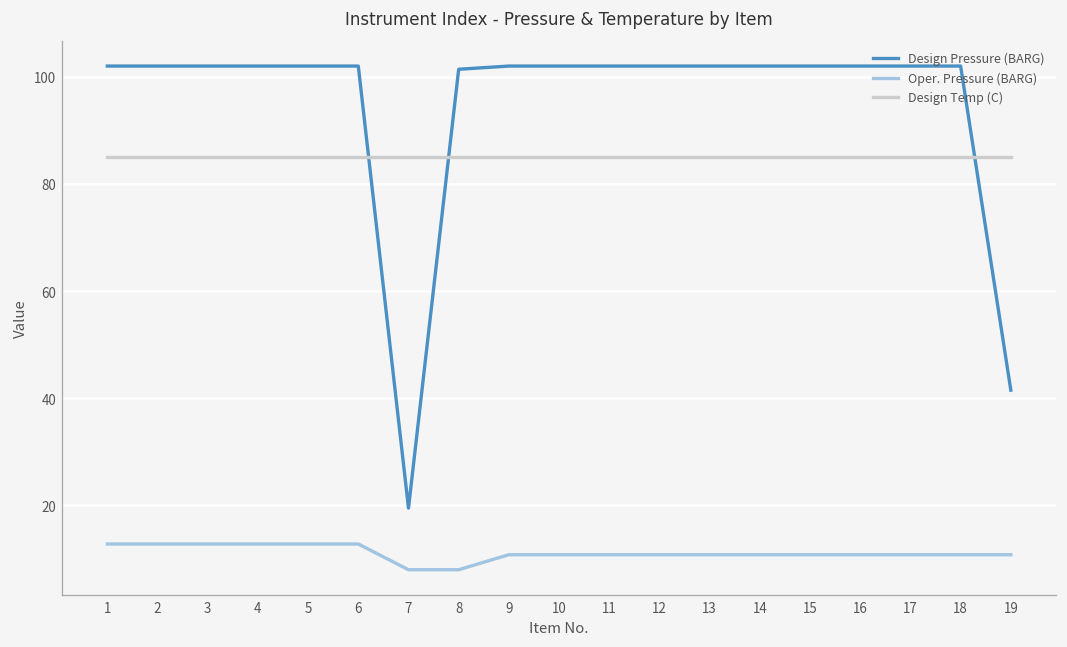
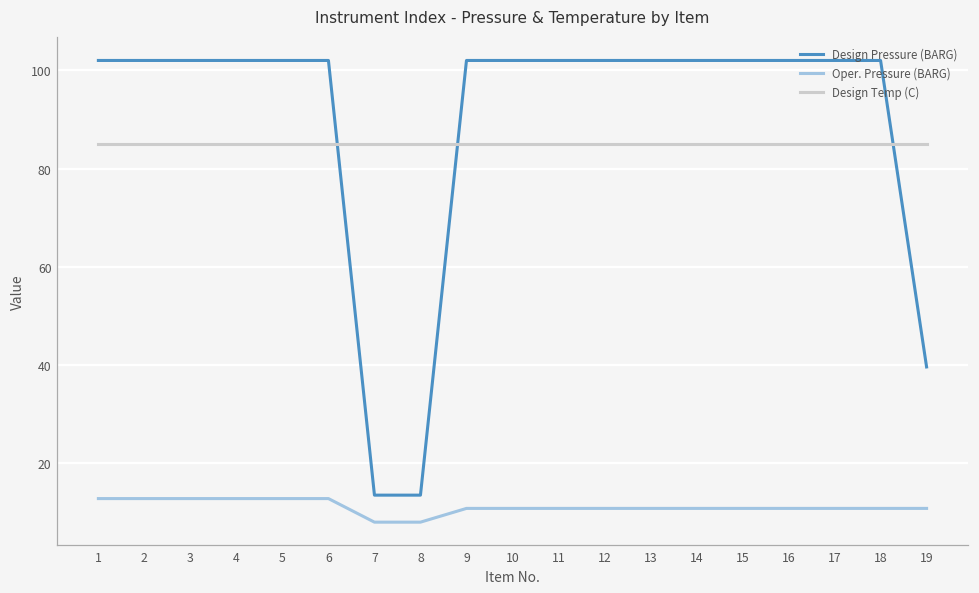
Design Pressure (BARG), 7: 20 -> 14
Design Pressure (BARG), 8: 101 -> 14
Design Pressure (BARG), 19: 42 -> 40
